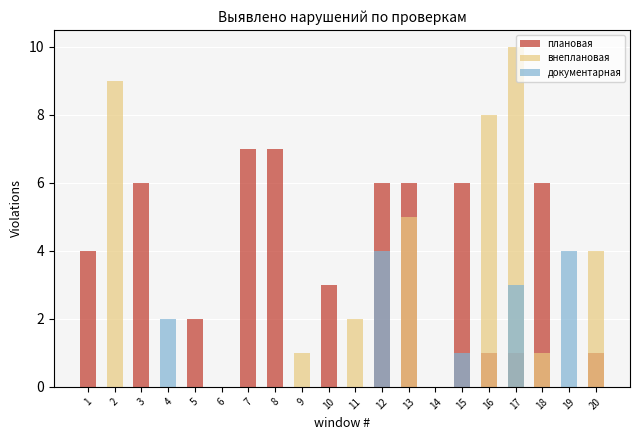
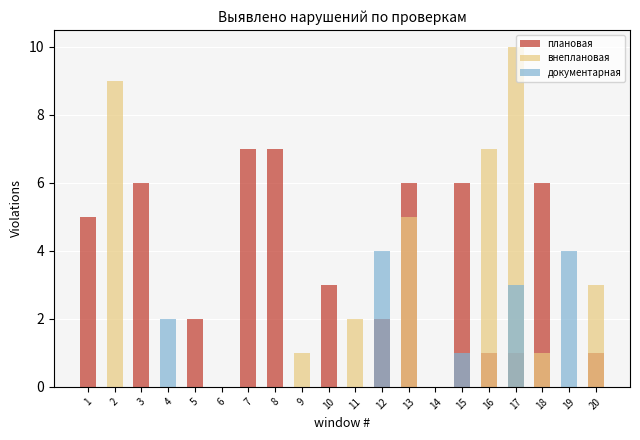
плановая, 1: 4 -> 5
плановая, 12: 6 -> 2
внеплановая, 16: 8 -> 7
внеплановая, 20: 4 -> 3
